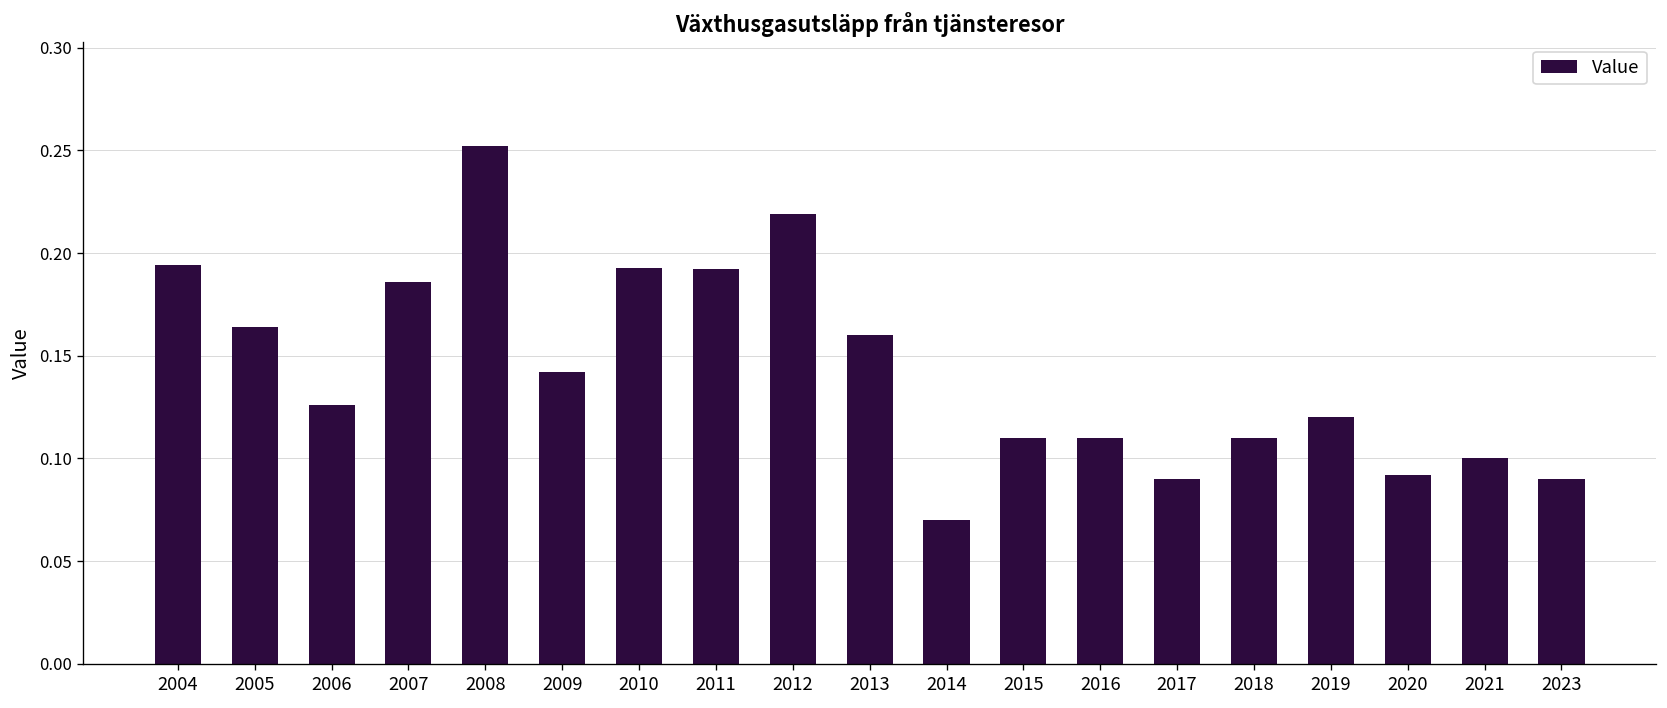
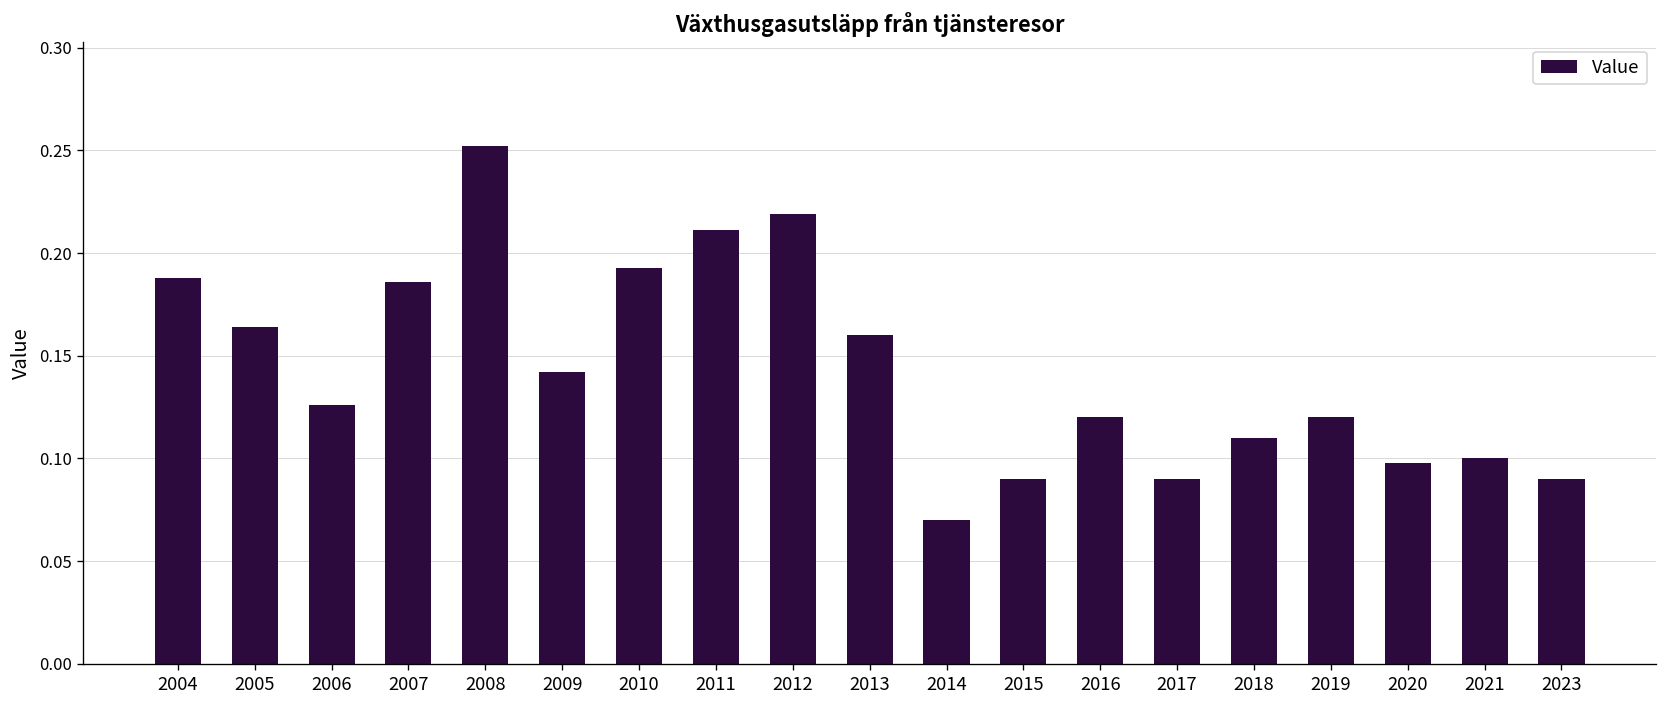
2004: 0.194 -> 0.188
2011: 0.192 -> 0.211
2015: 0.11 -> 0.09
2016: 0.11 -> 0.12
2020: 0.092 -> 0.098
